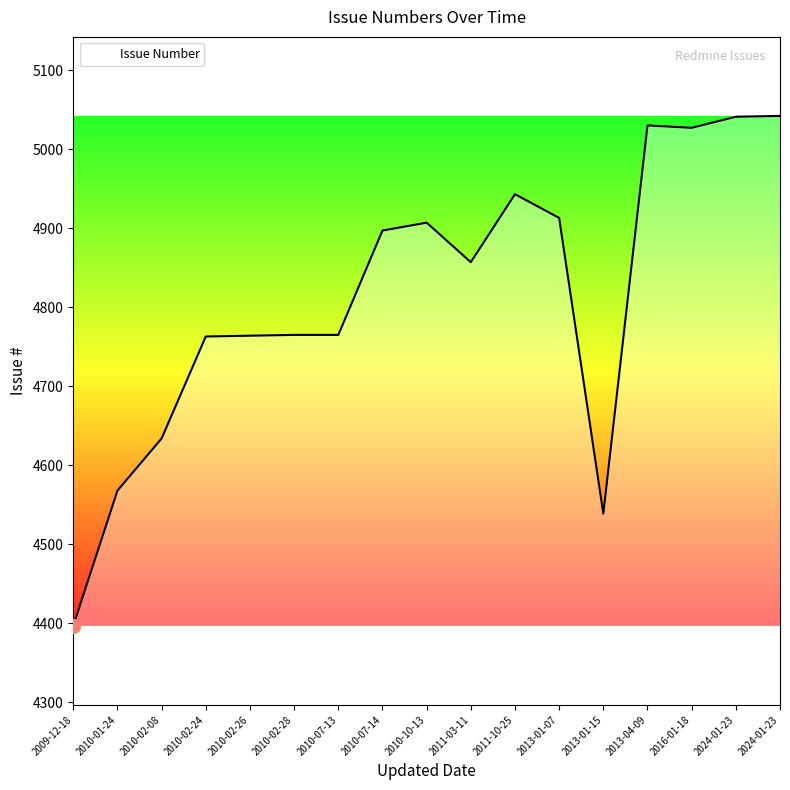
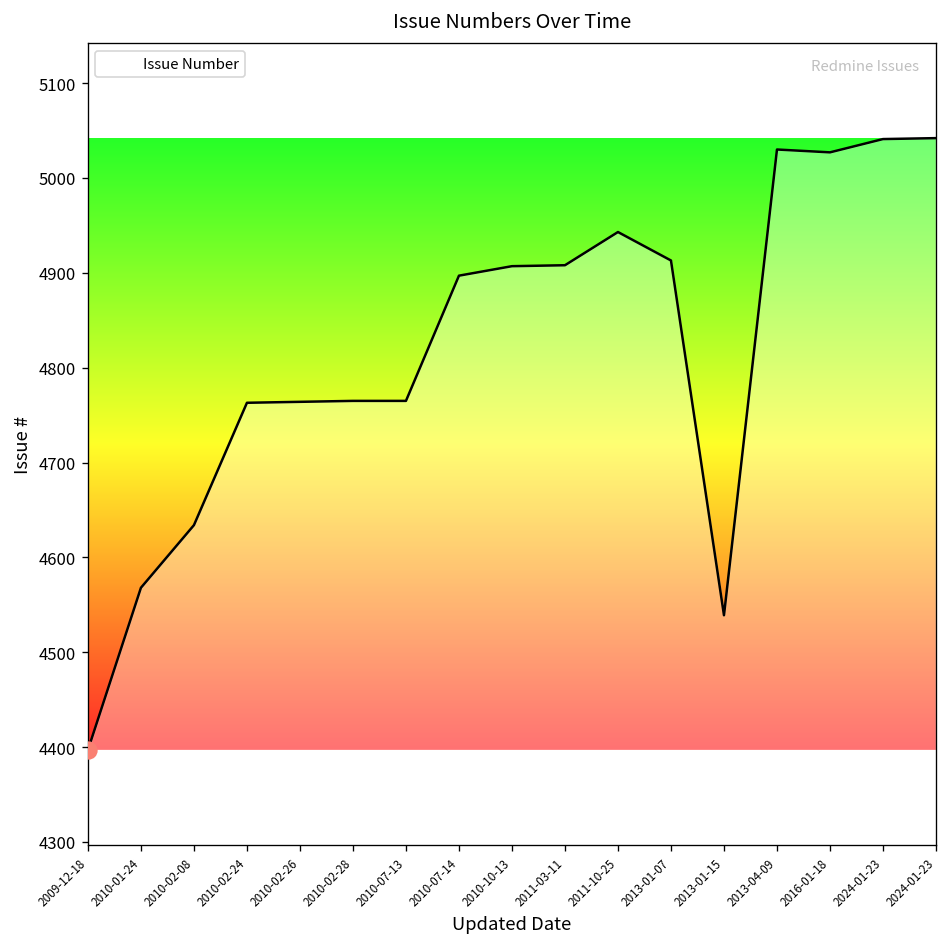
Issue Number, 2011-03-11: 4860 -> 4910
